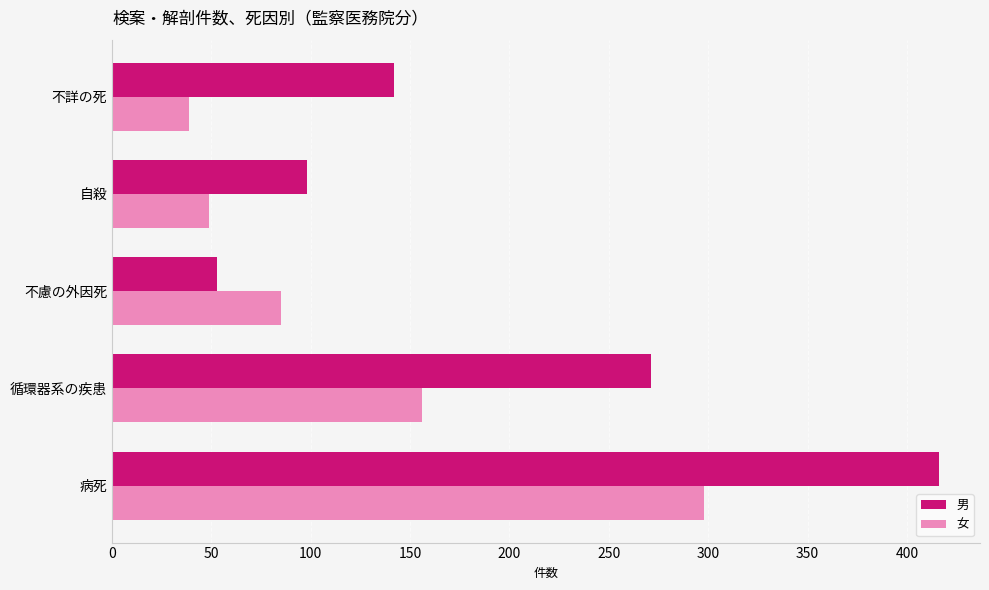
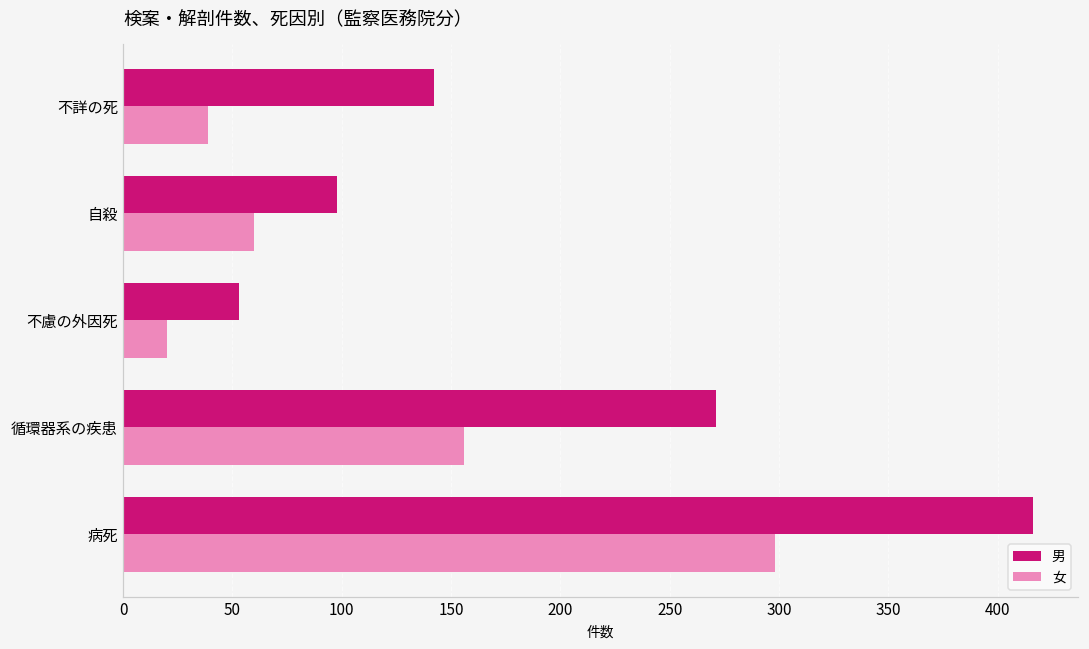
女, 自殺: 49 -> 60
女, 不慮の外因死: 85 -> 20
